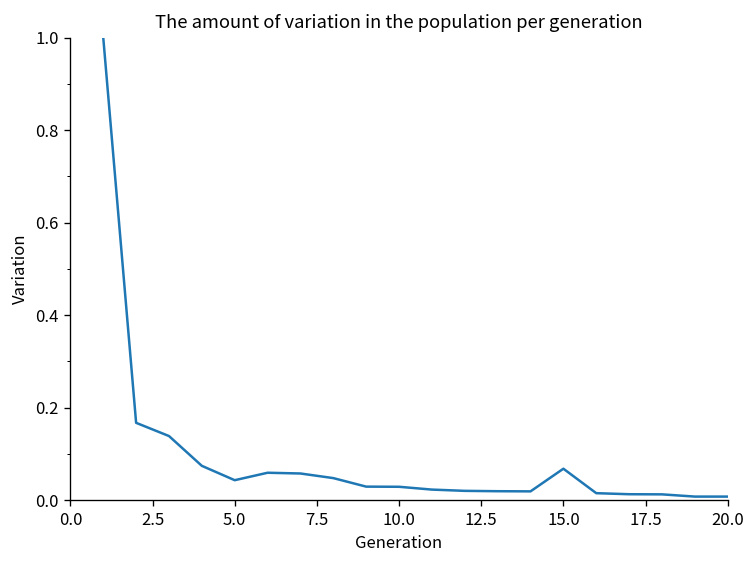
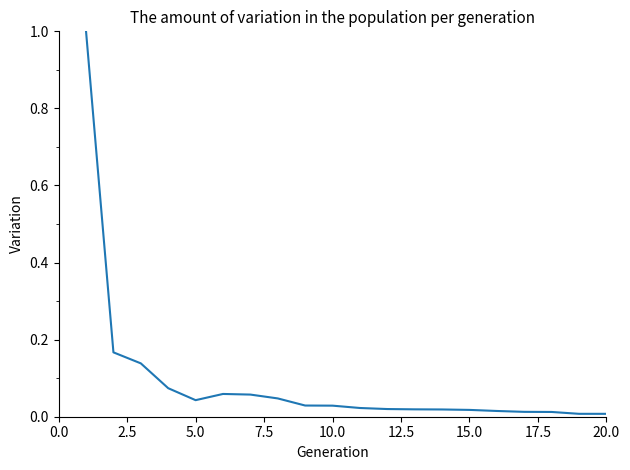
15.0: 0.07 -> 0.02
